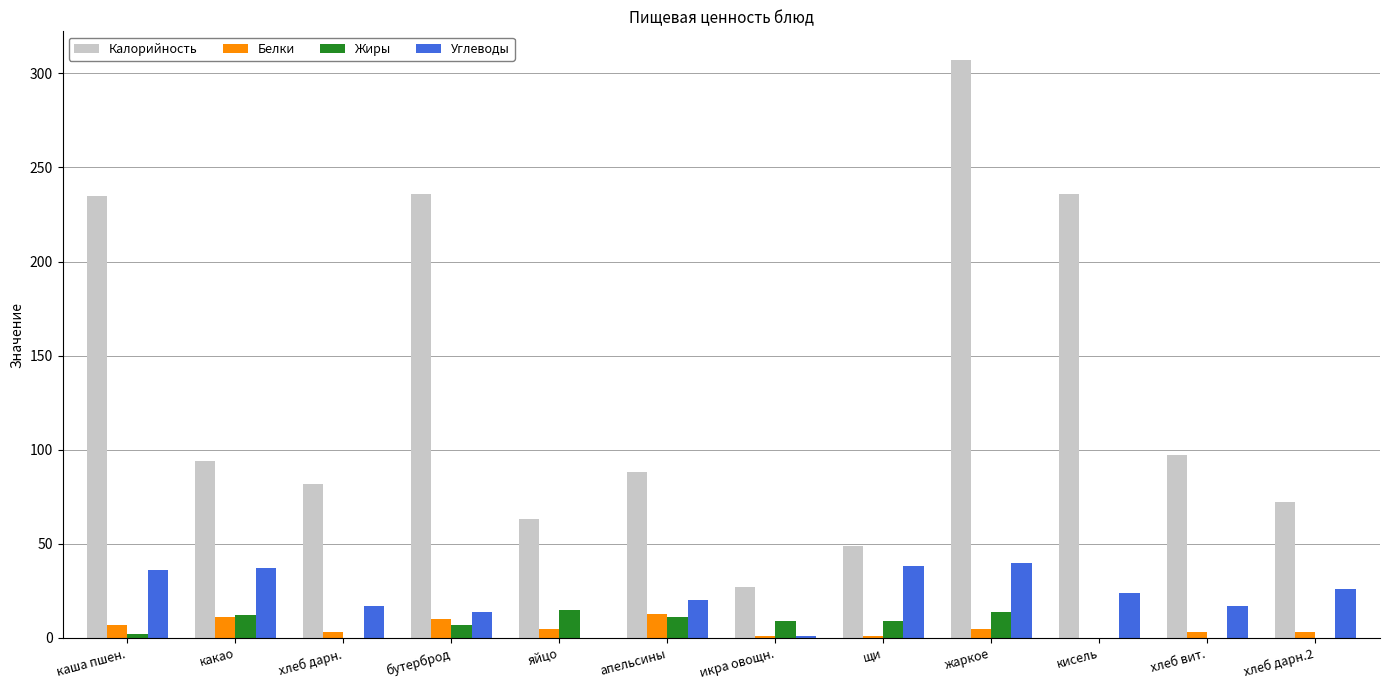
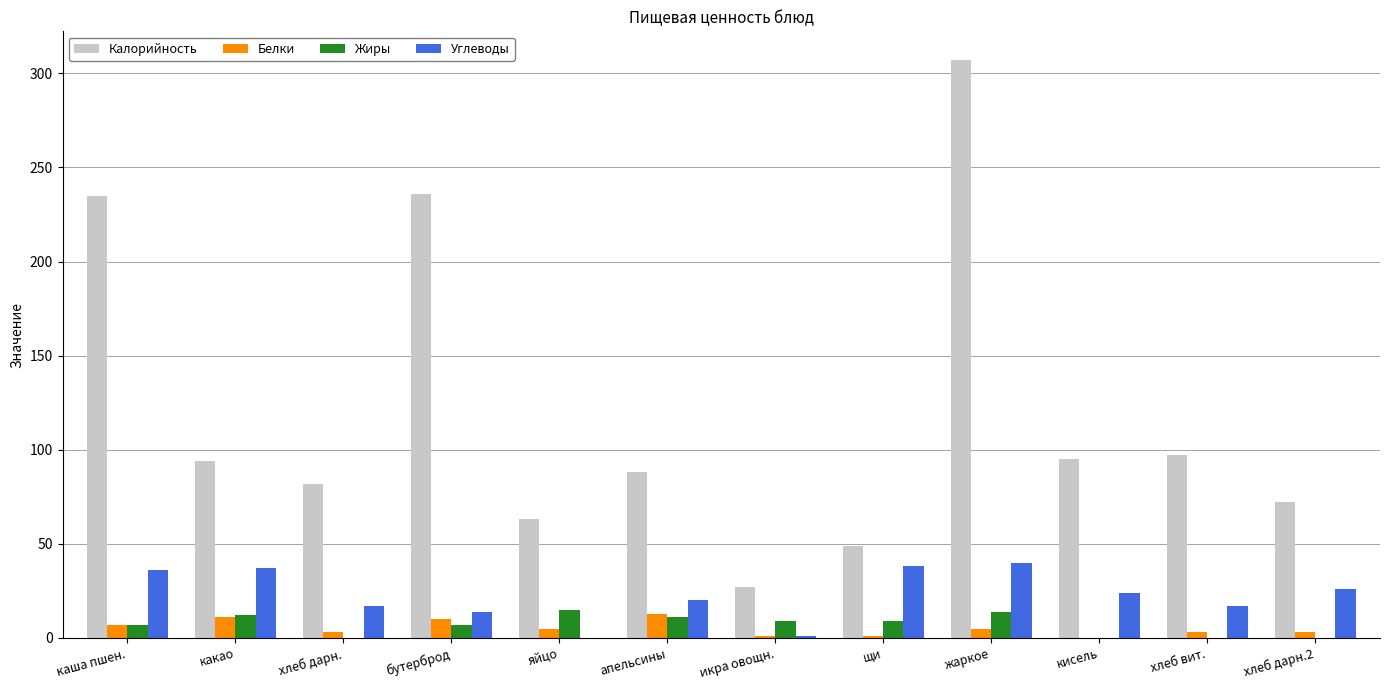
Жиры, каша пшен.: 2 -> 7
Калорийность, кисель: 236 -> 95
